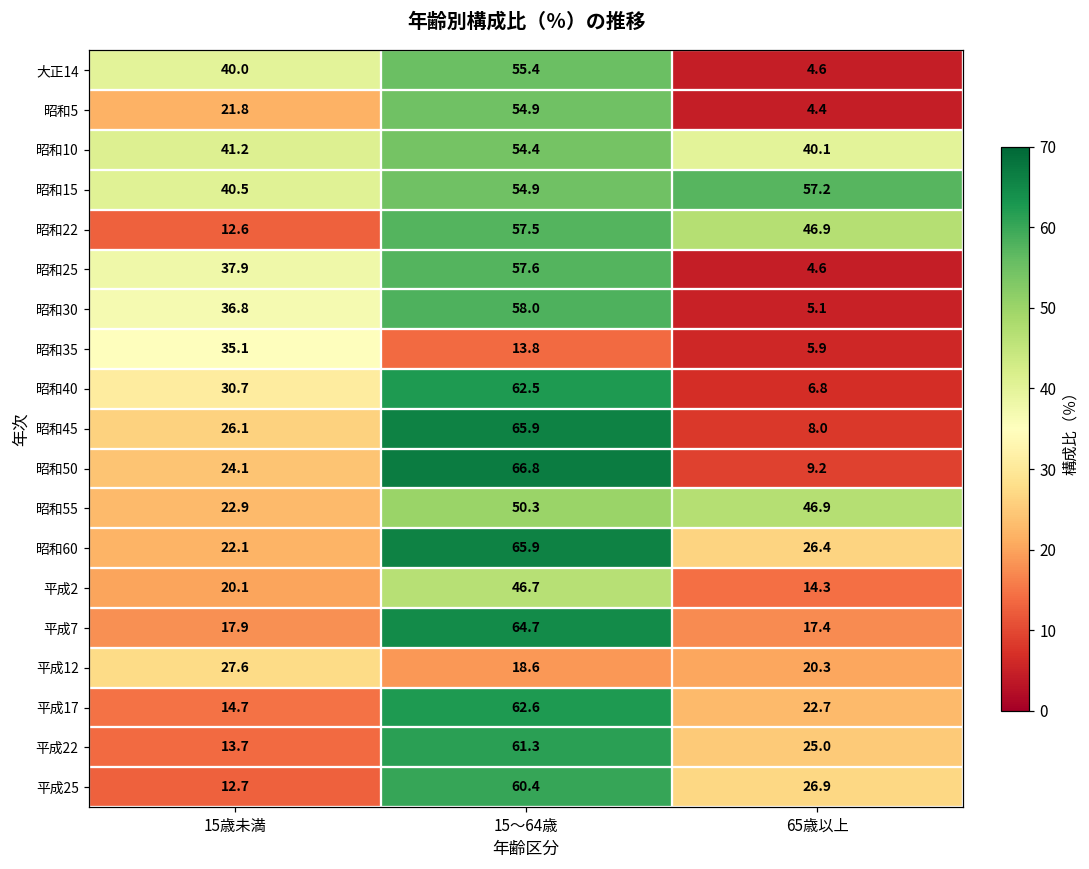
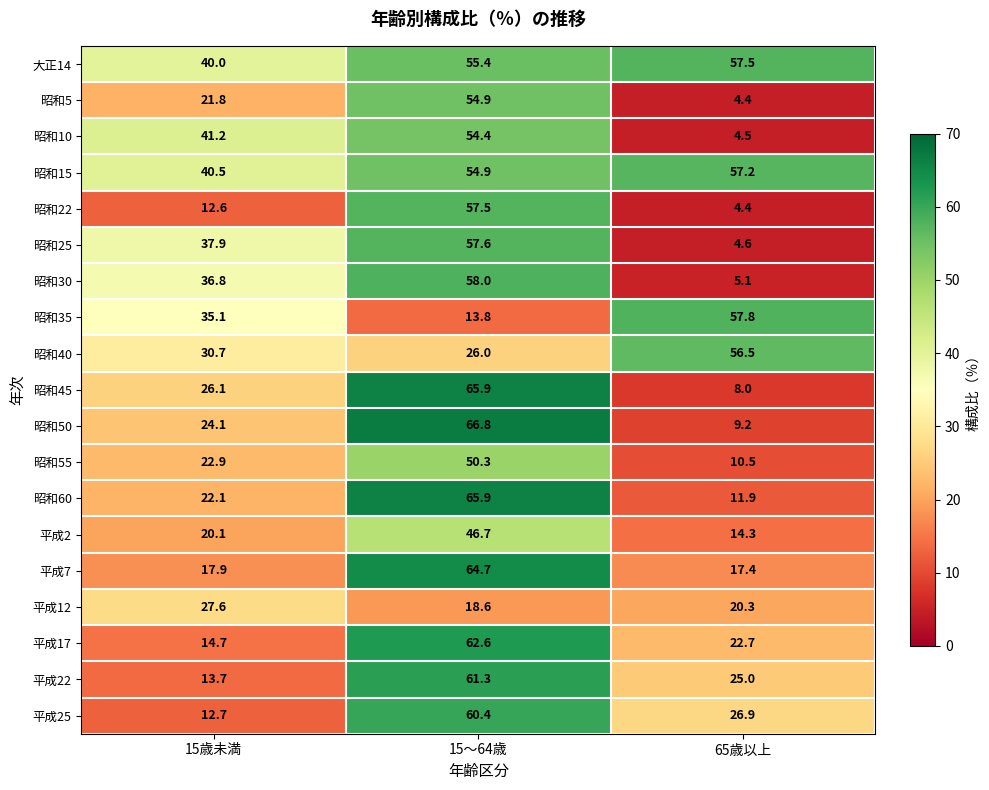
大正14, 65歳以上: 4.6 -> 57.5
昭和10, 65歳以上: 40.1 -> 4.5
昭和22, 65歳以上: 46.9 -> 4.4
昭和35, 65歳以上: 5.9 -> 57.8
昭和40, 15～64歳: 62.5 -> 26.0
昭和40, 65歳以上: 6.8 -> 56.5
昭和55, 65歳以上: 46.9 -> 10.5
昭和60, 65歳以上: 26.4 -> 11.9
